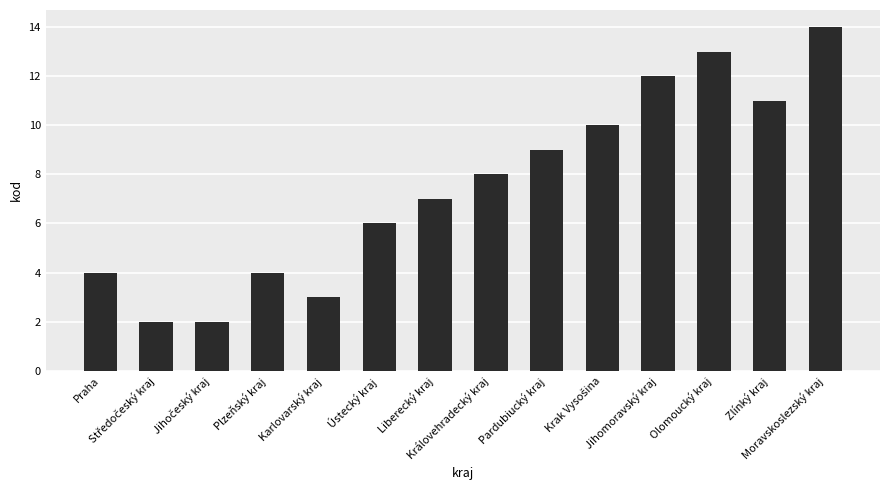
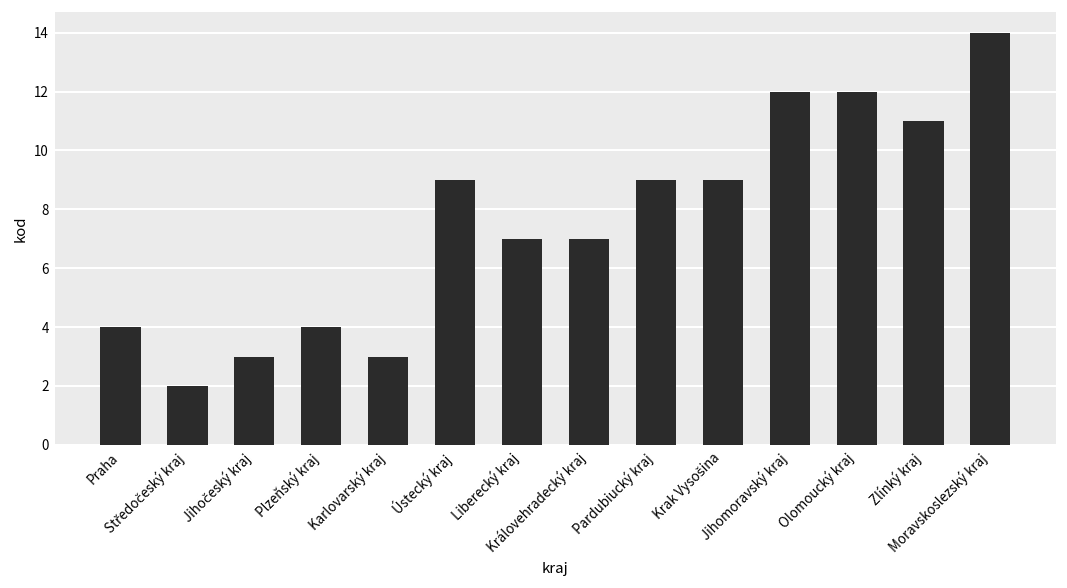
Jihočeský kraj: 2 -> 3
Ústecký kraj: 6 -> 9
Královehradecký kraj: 8 -> 7
Krak Vysošina: 10 -> 9
Olomoucký kraj: 13 -> 12
